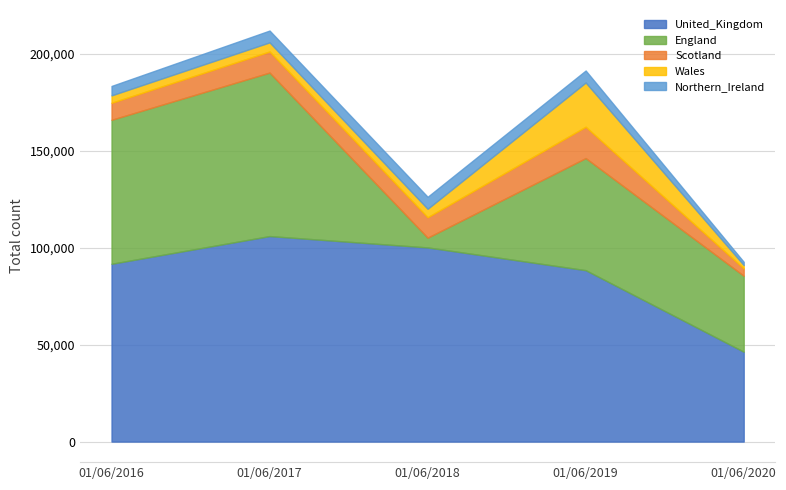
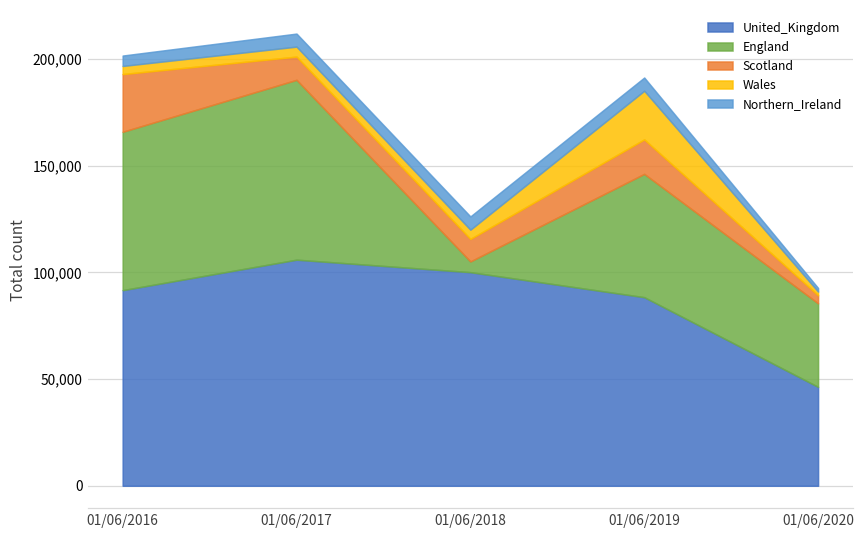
Scotland, 01/06/2016: 9,000 -> 27,000
